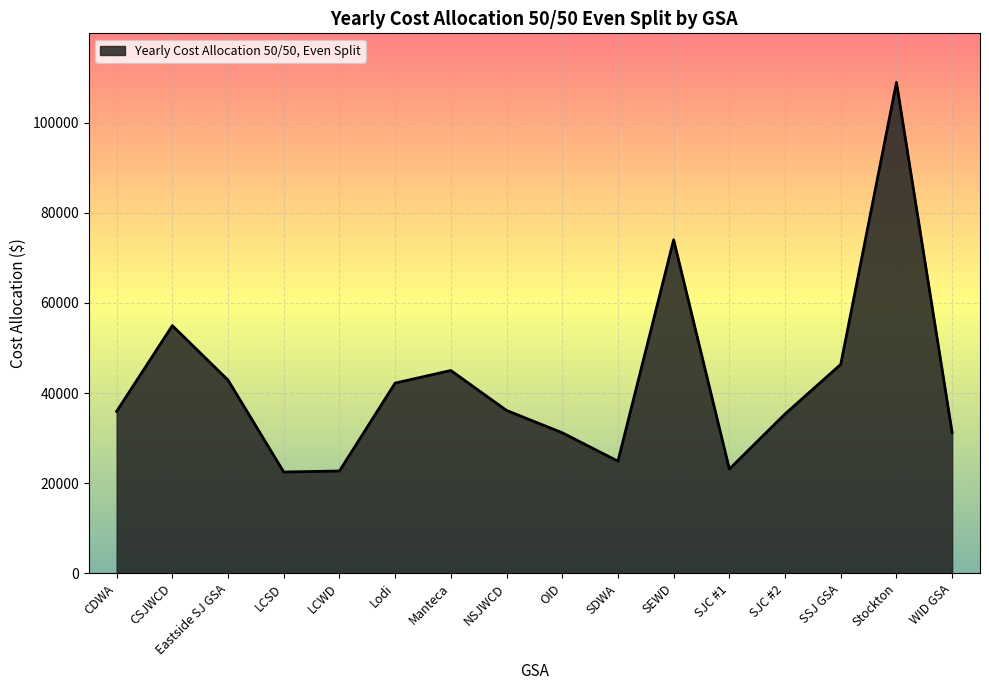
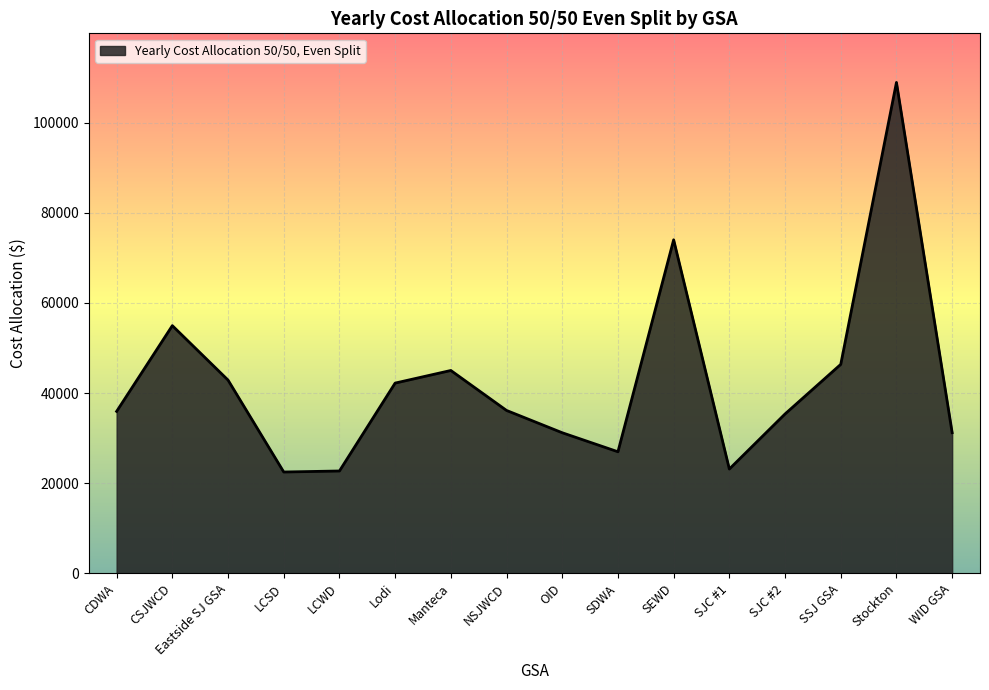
SDWA: 25000 -> 27000
